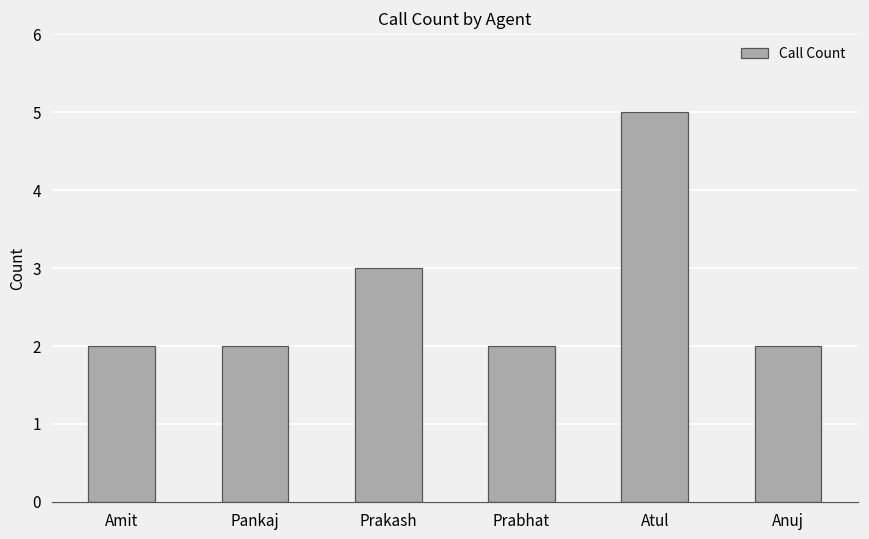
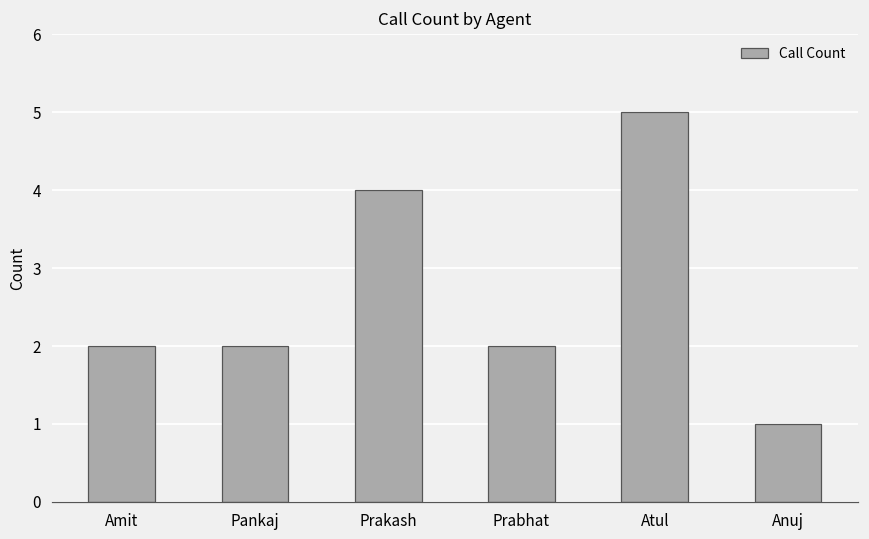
Prakash: 3 -> 4
Anuj: 2 -> 1
